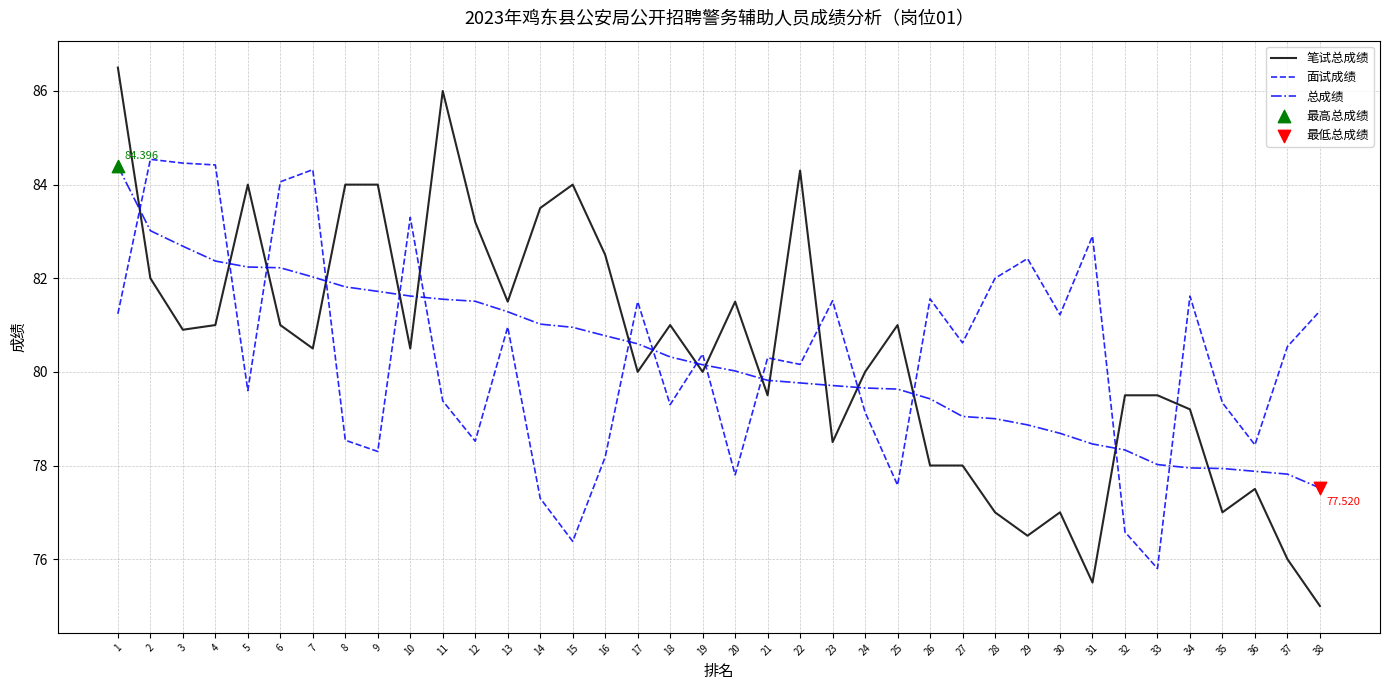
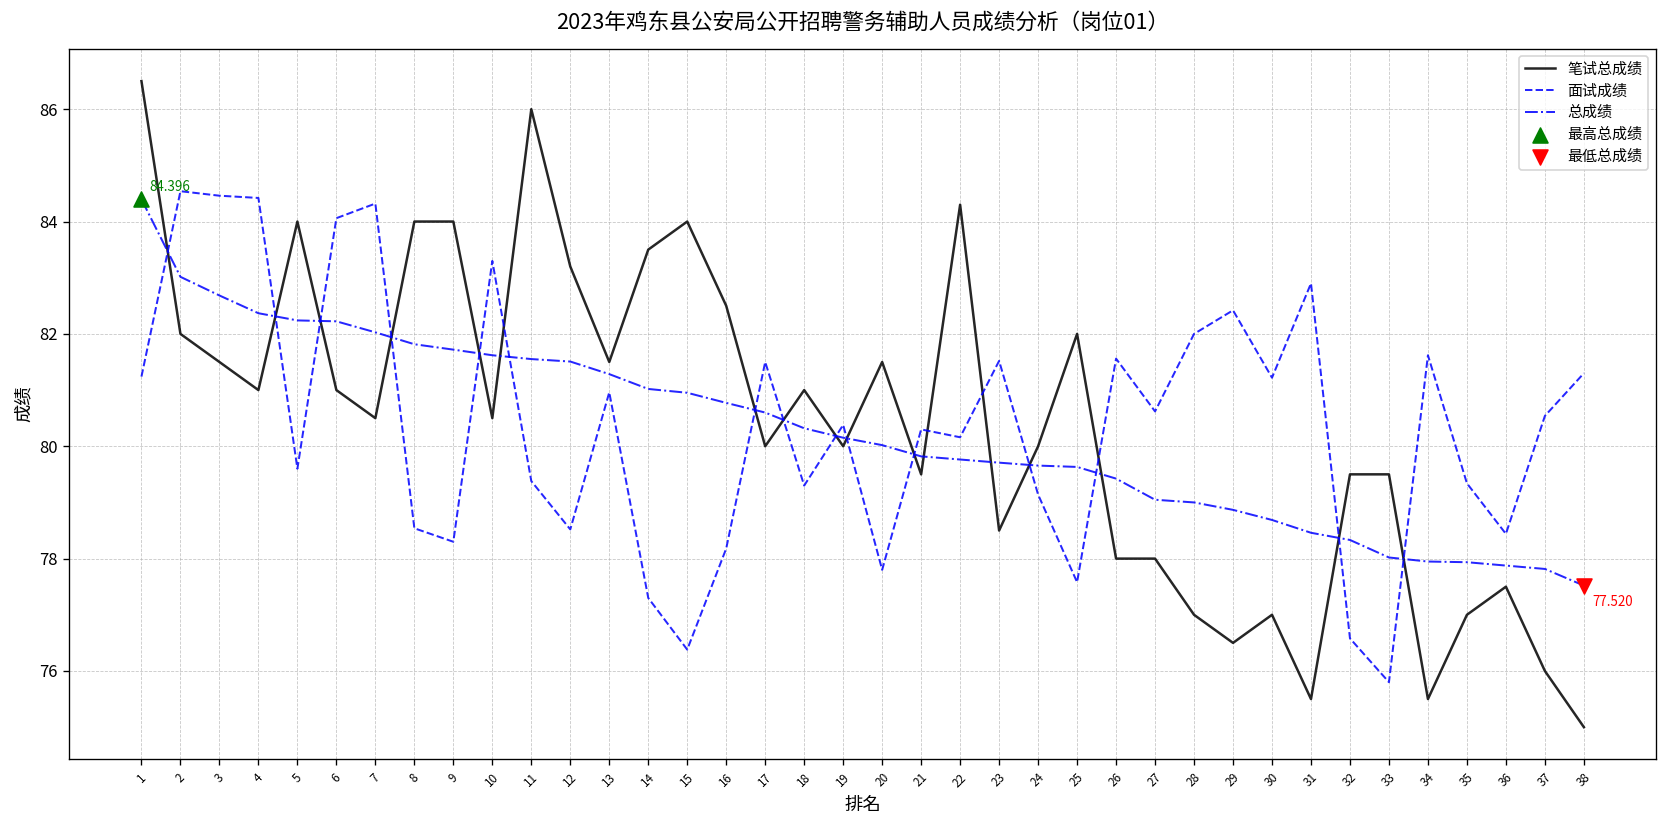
笔试总成绩, 3: 80.9 -> 81.5
笔试总成绩, 25: 81 -> 82
笔试总成绩, 34: 79.2 -> 75.5
